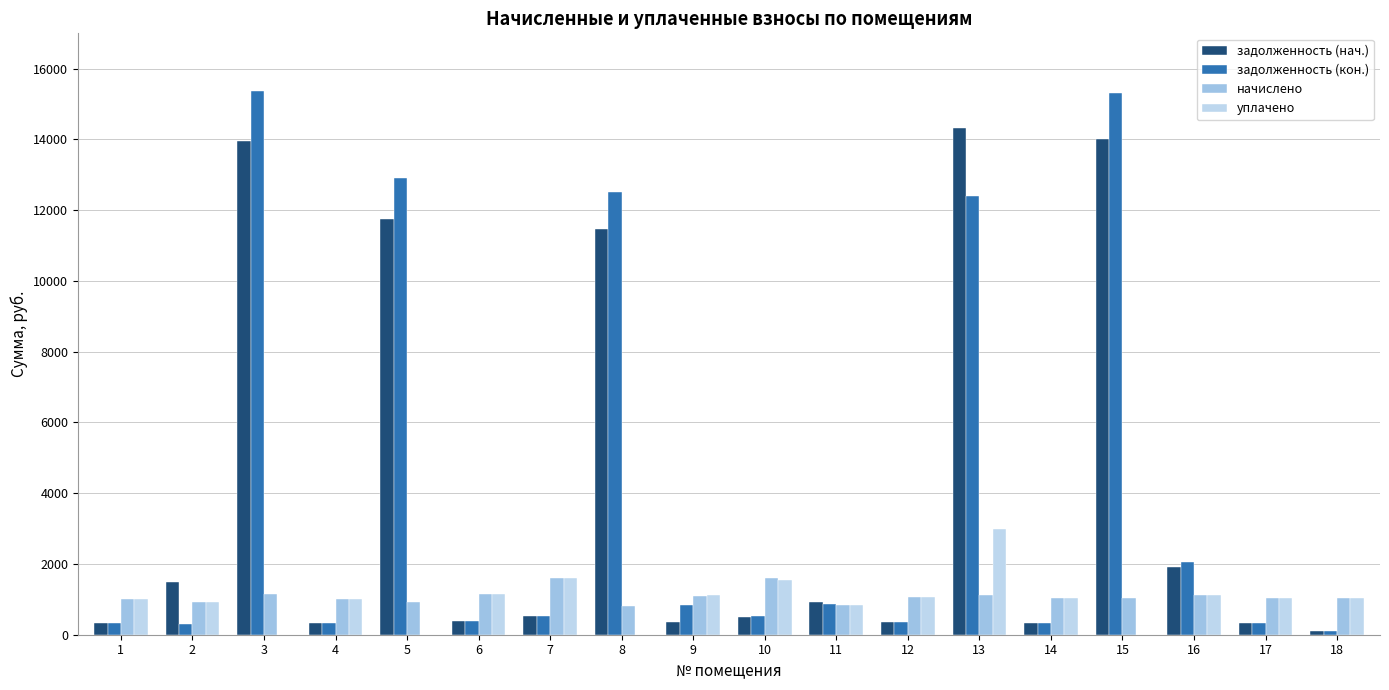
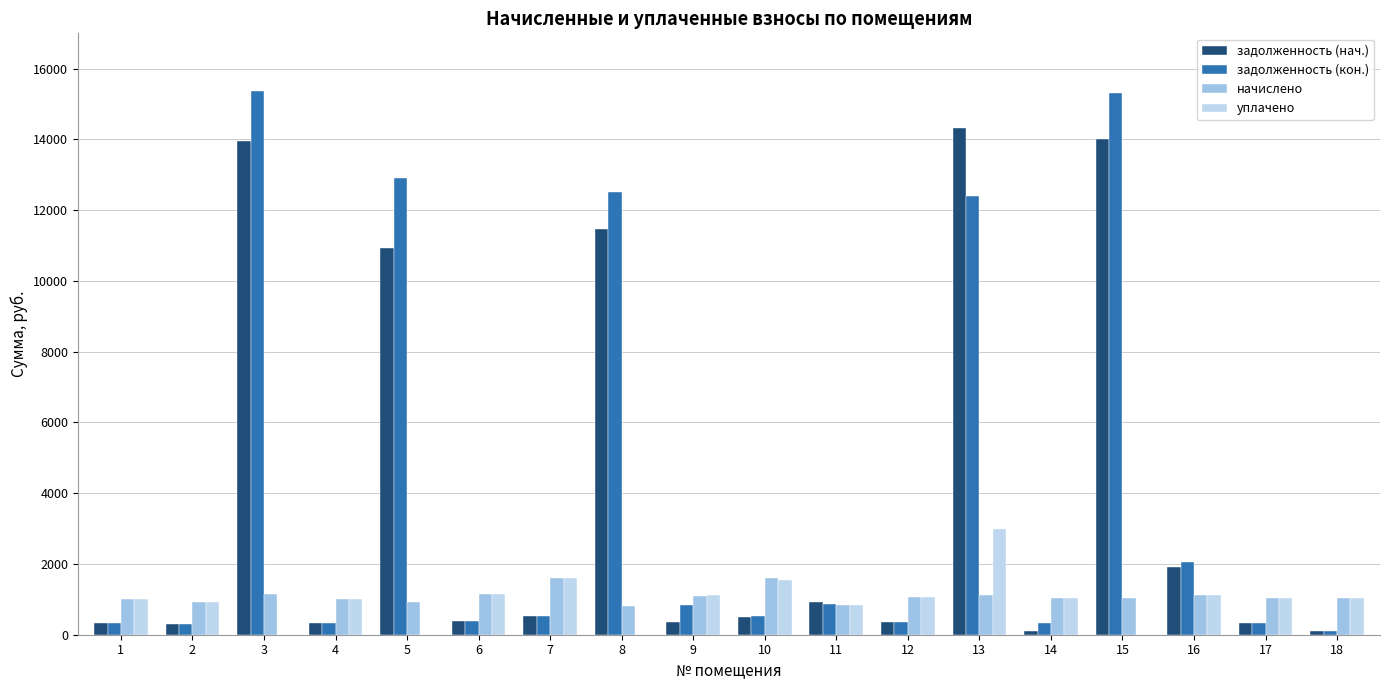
задолженность (нач.), 2: 1500 -> 300
задолженность (нач.), 5: 11800 -> 10900
задолженность (нач.), 14: 300 -> 100
